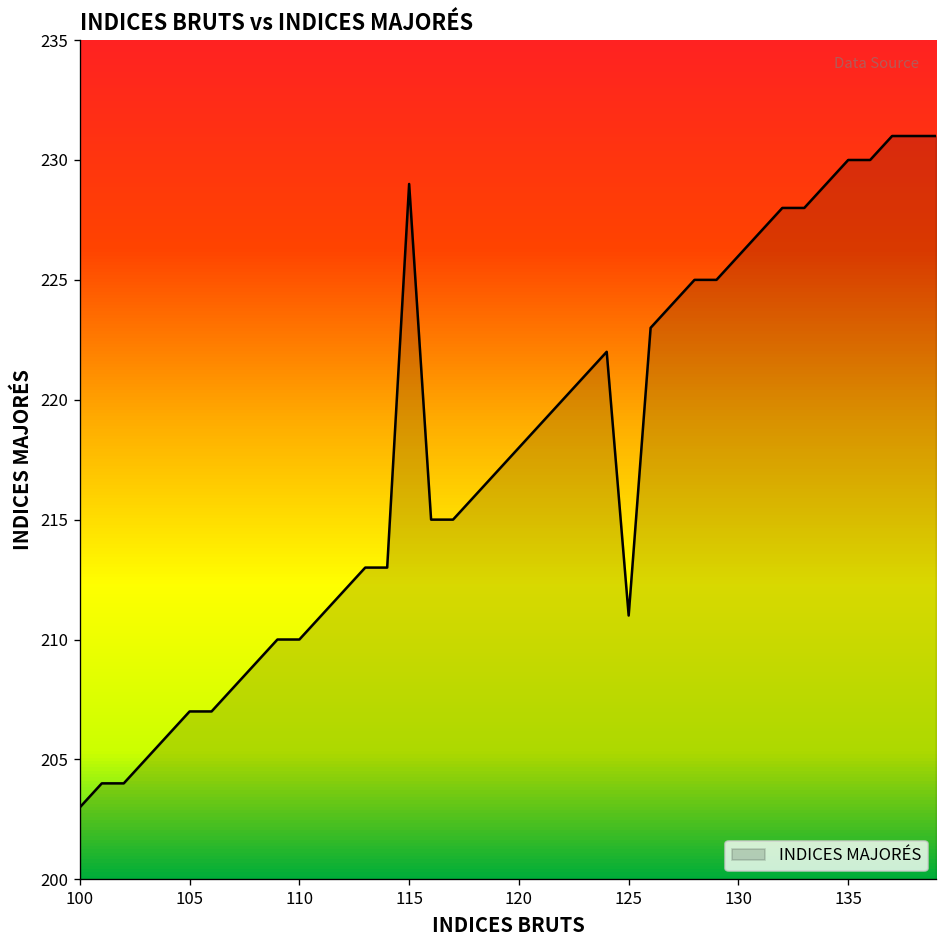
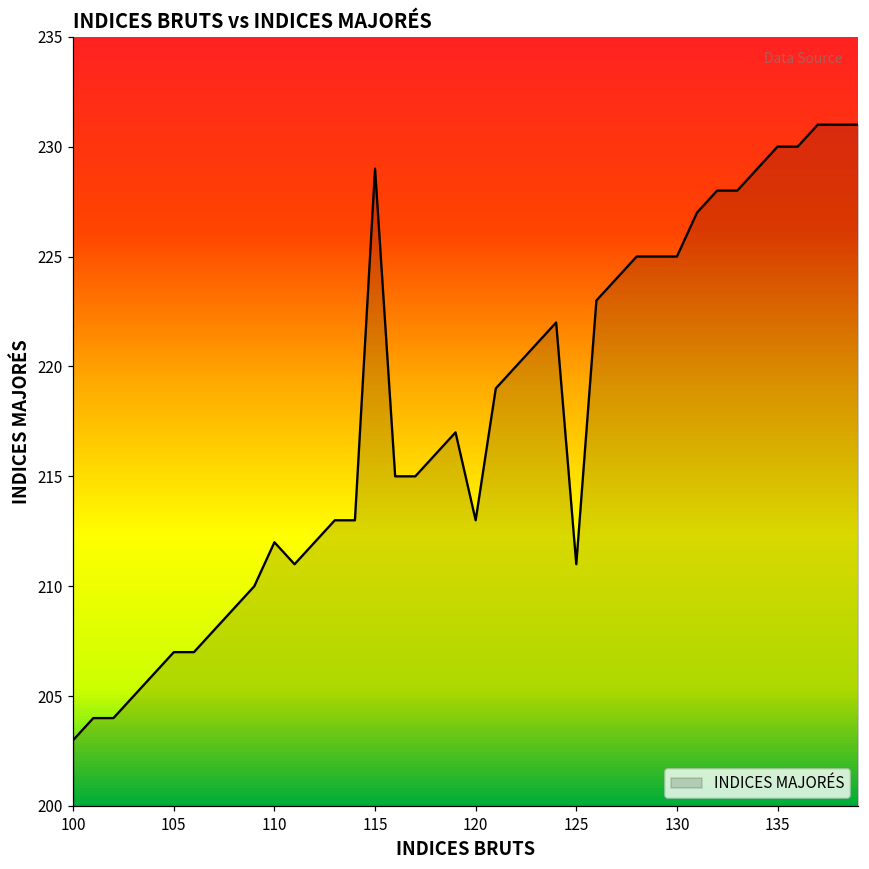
110: 210 -> 212
120: 218 -> 213
130: 226 -> 225
